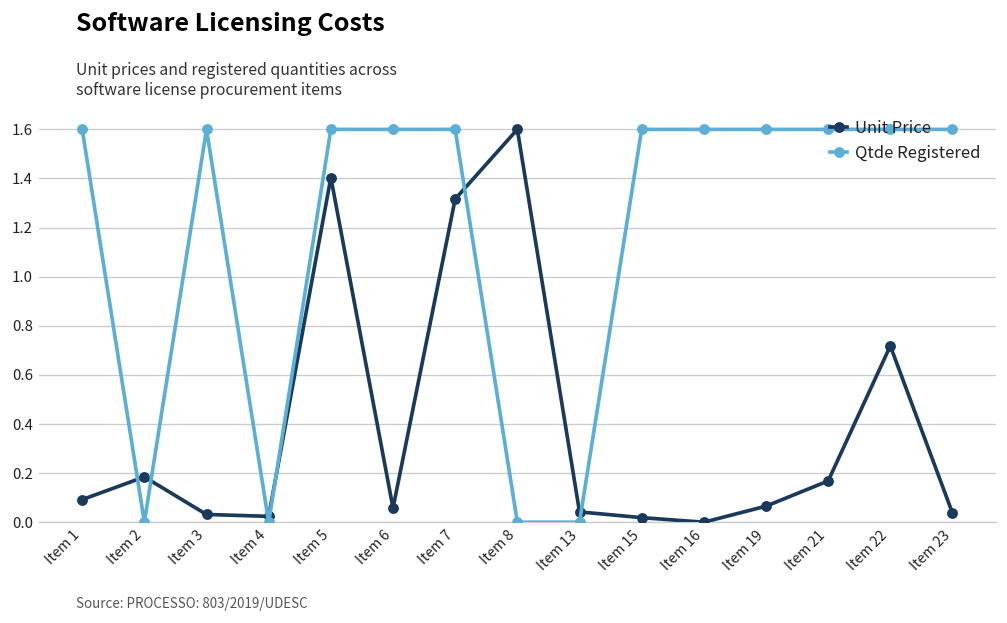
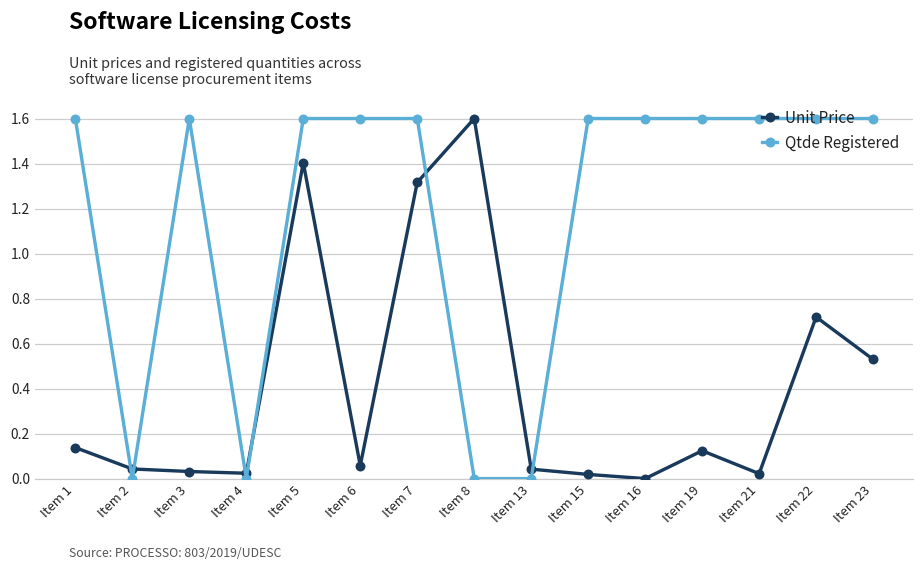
Unit Price, Item 1: 0.09 -> 0.14
Unit Price, Item 2: 0.18 -> 0.04
Unit Price, Item 19: 0.07 -> 0.12
Unit Price, Item 21: 0.17 -> 0.02
Unit Price, Item 23: 0.04 -> 0.53
